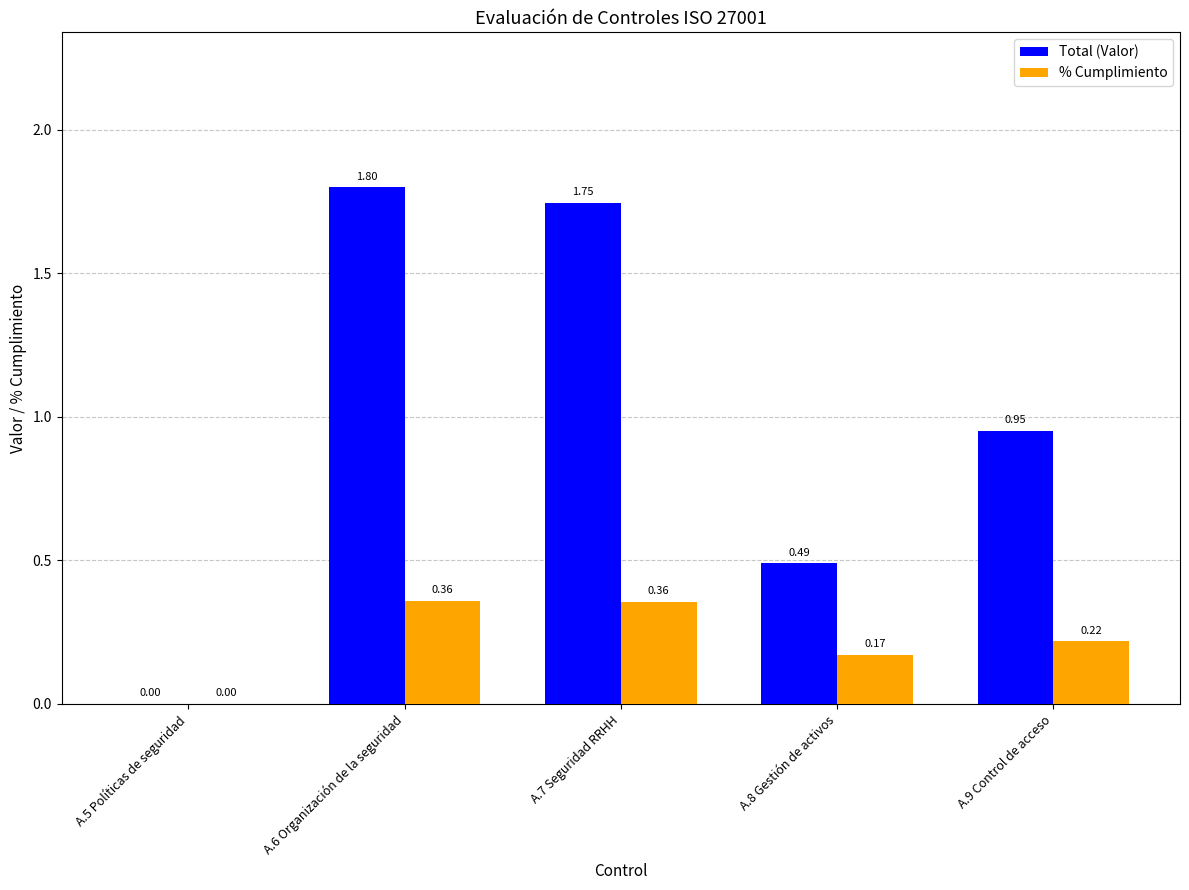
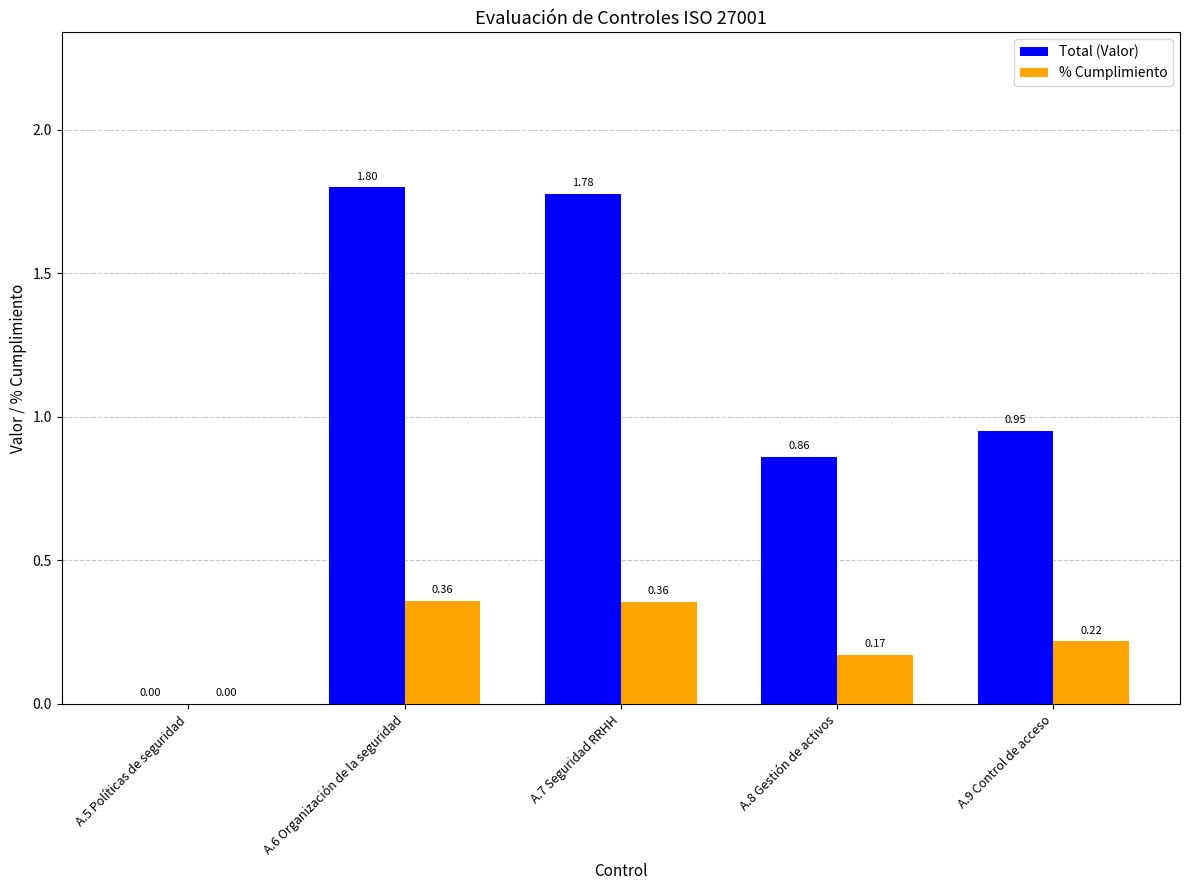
Total (Valor), A.7 Seguridad RRHH: 1.75 -> 1.78
Total (Valor), A.8 Gestión de activos: 0.49 -> 0.86
